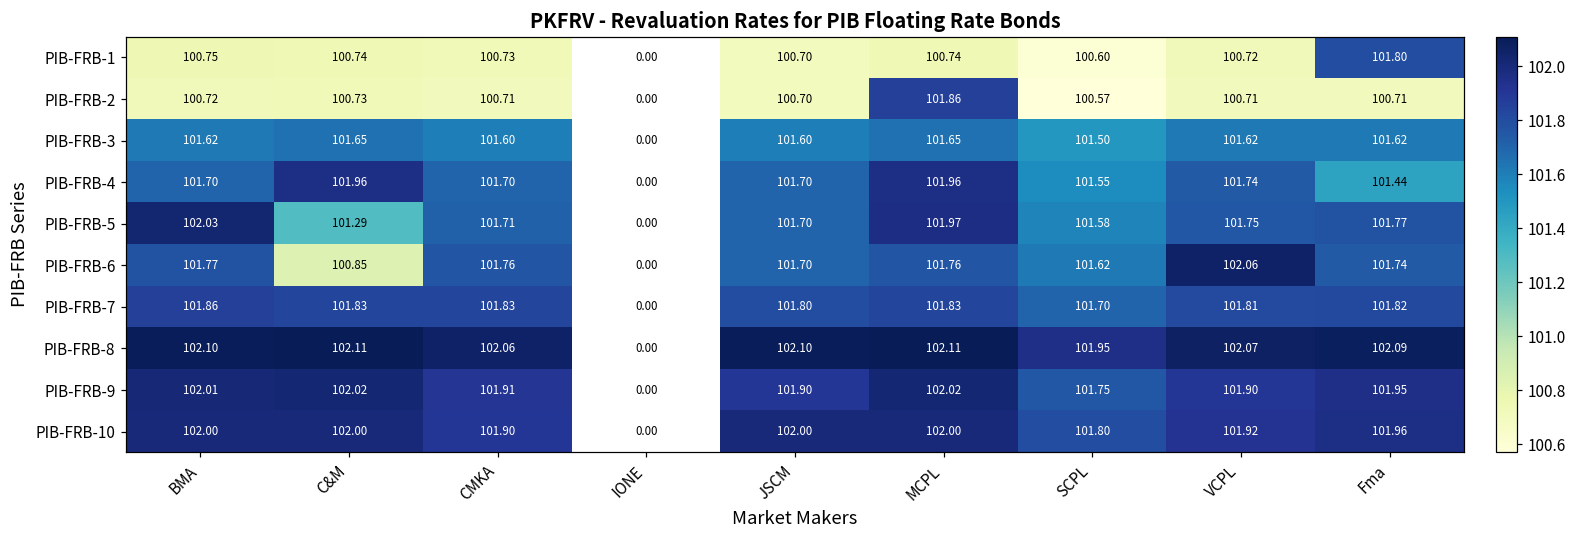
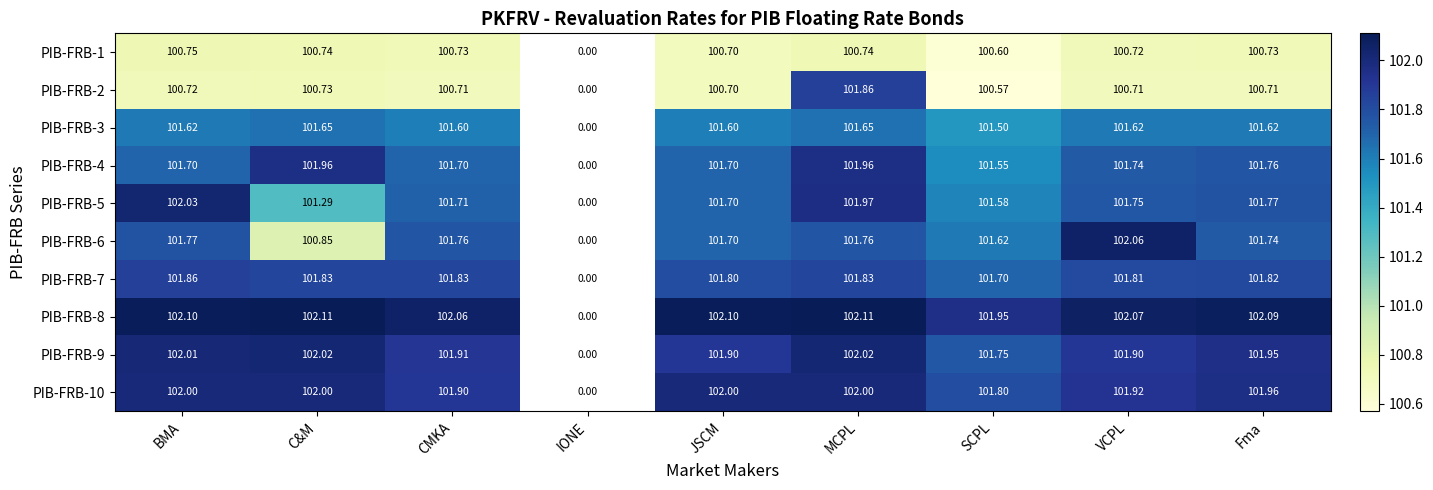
PIB-FRB-1, Fma: 101.80 -> 100.73
PIB-FRB-4, Fma: 101.44 -> 101.76
